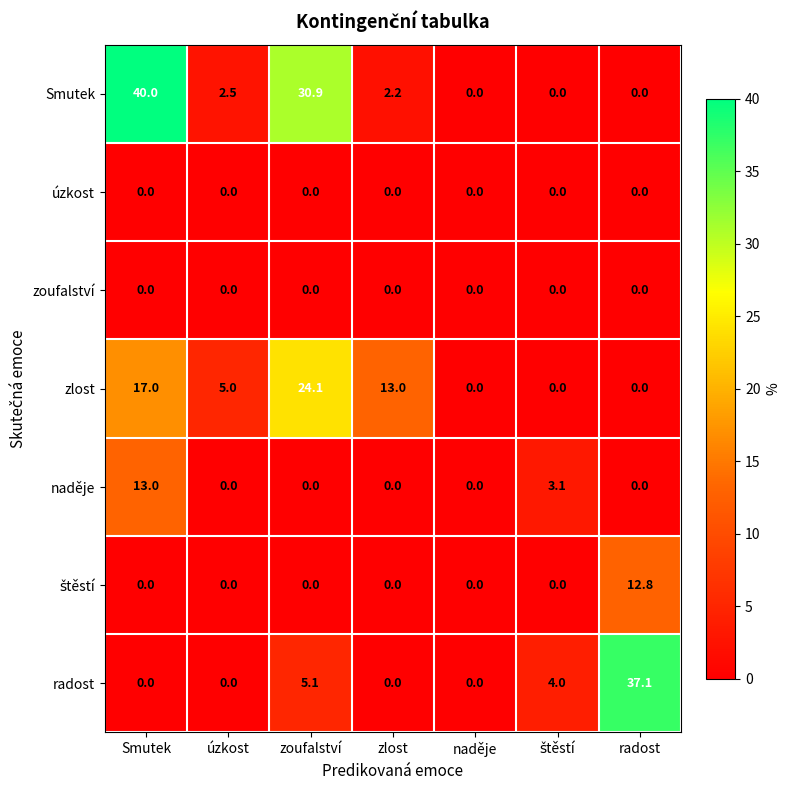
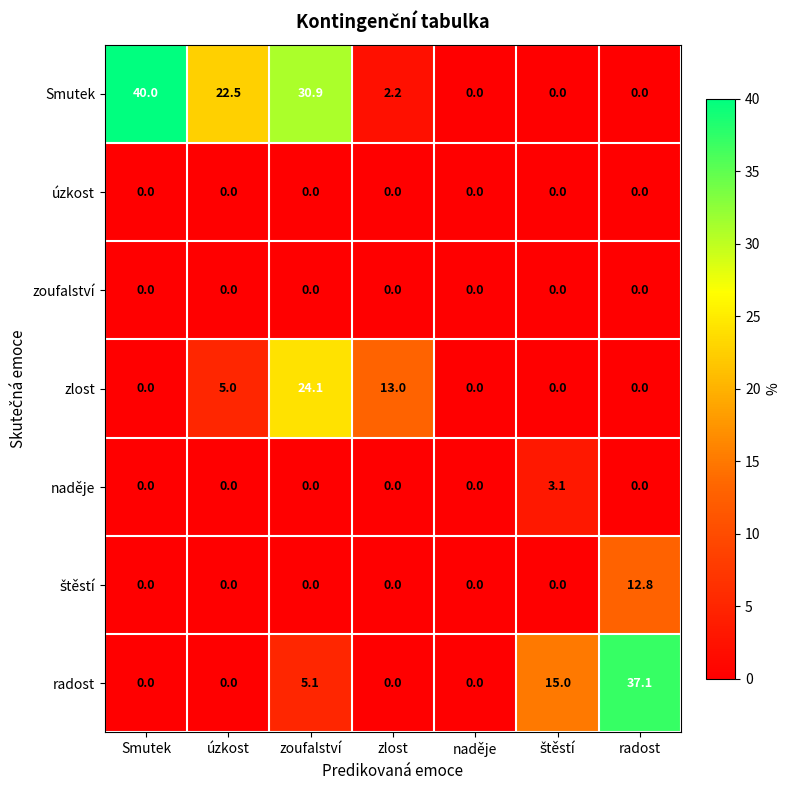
Smutek, úzkost: 2.5 -> 22.5
zlost, Smutek: 17.0 -> 0.0
naděje, Smutek: 13.0 -> 0.0
radost, štěstí: 4.0 -> 15.0
